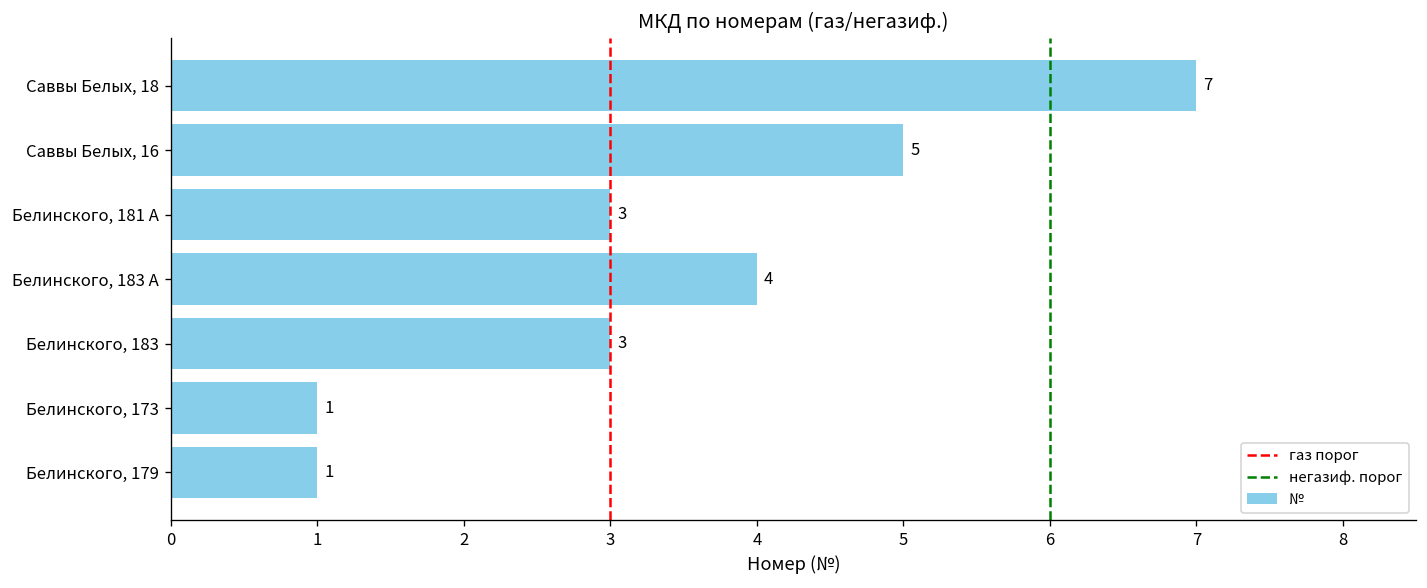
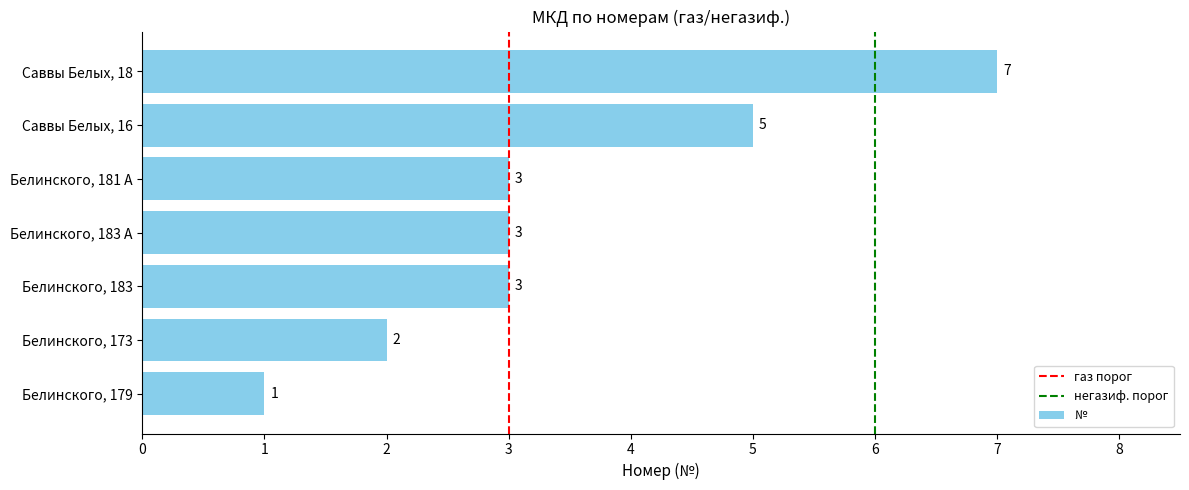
Белинского, 183 А: 4 -> 3
Белинского, 173: 1 -> 2
